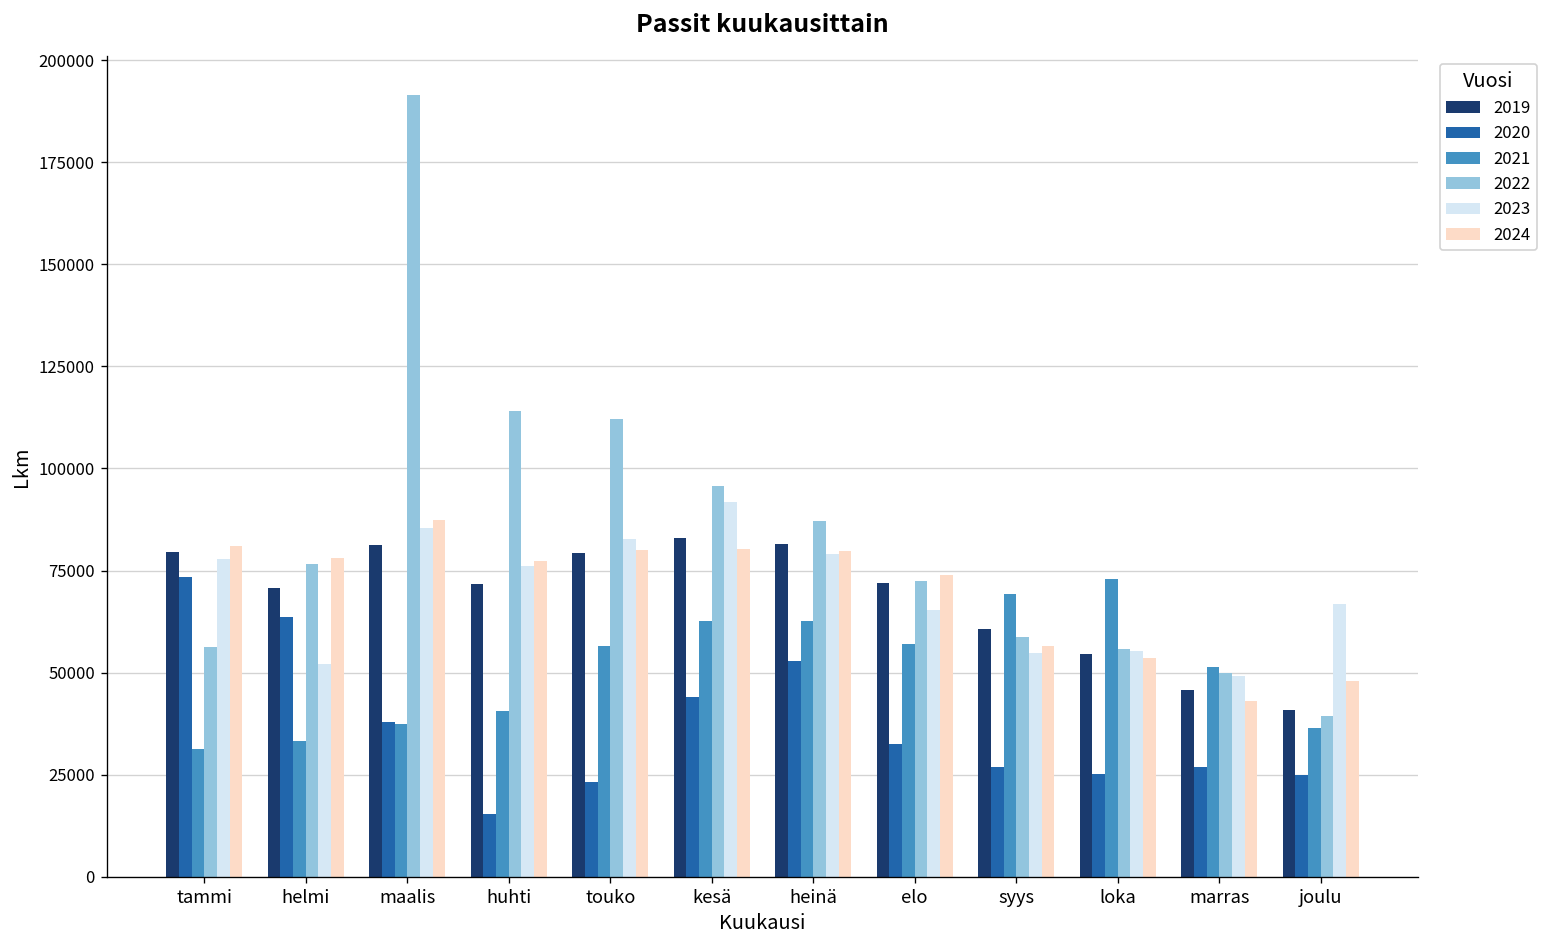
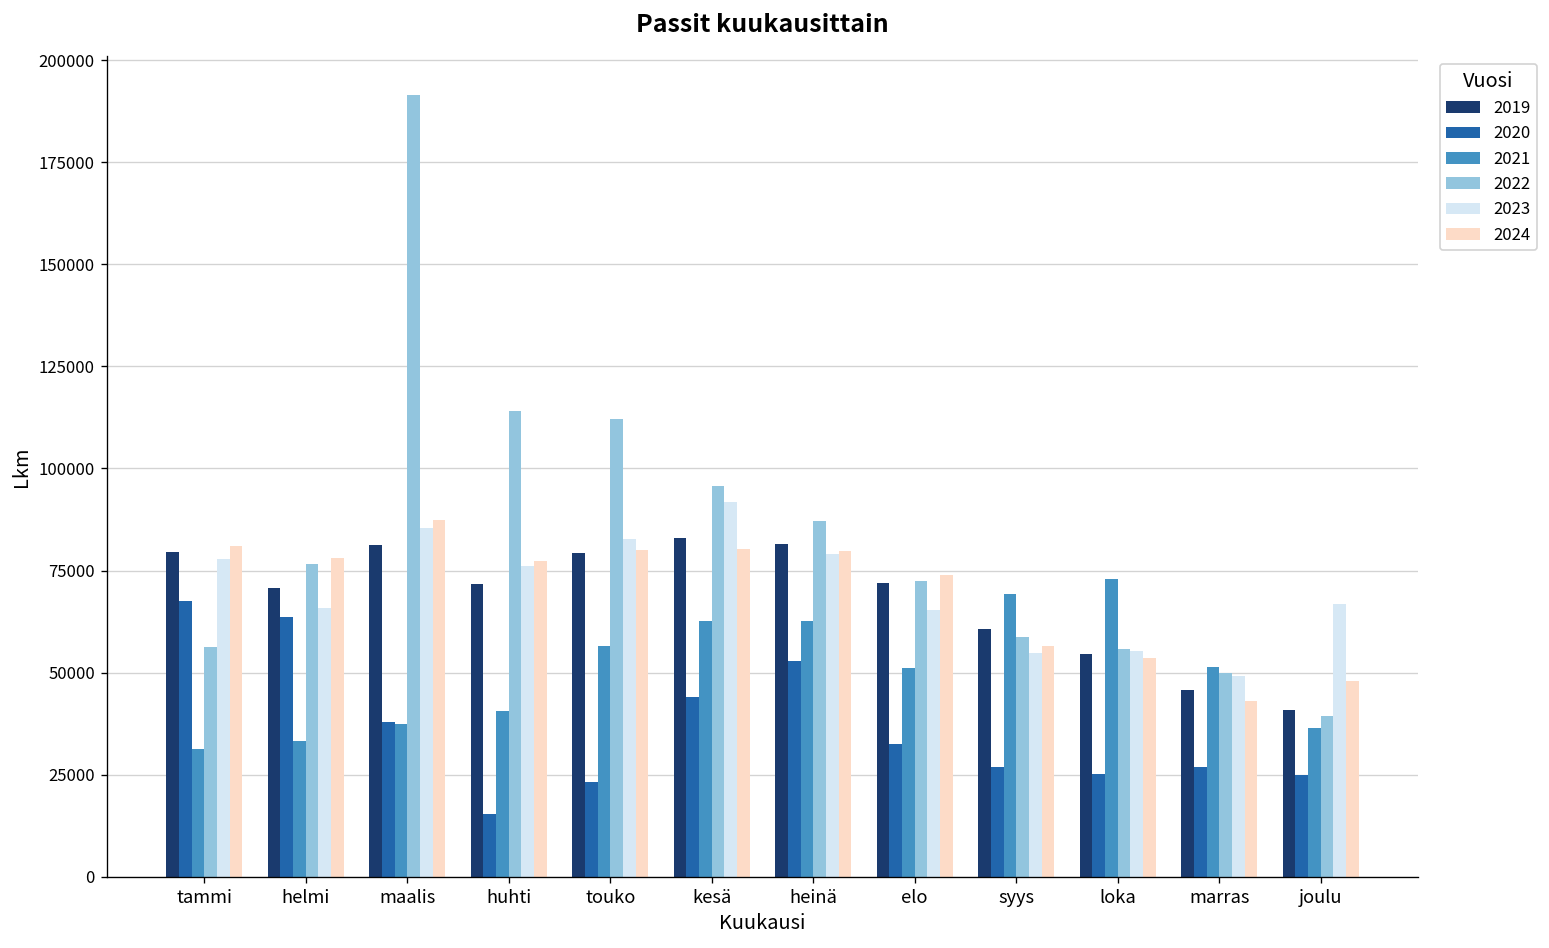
2020, tammi: 74000 -> 67000
2023, helmi: 52000 -> 66000
2021, elo: 57000 -> 51000
